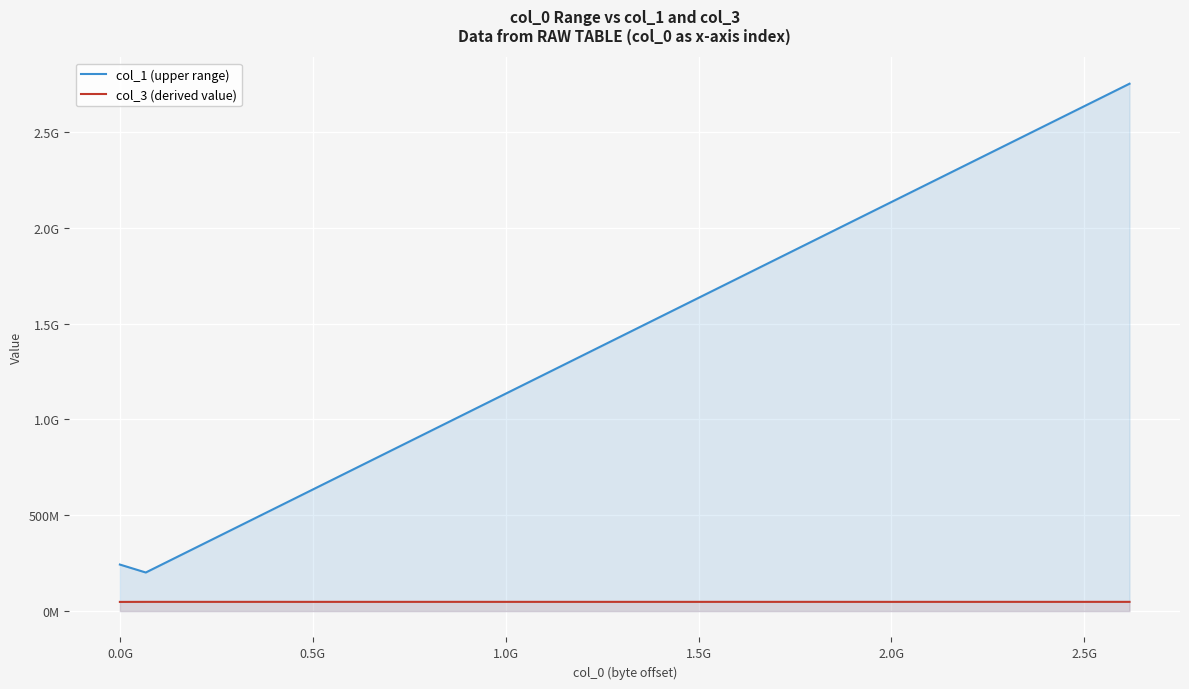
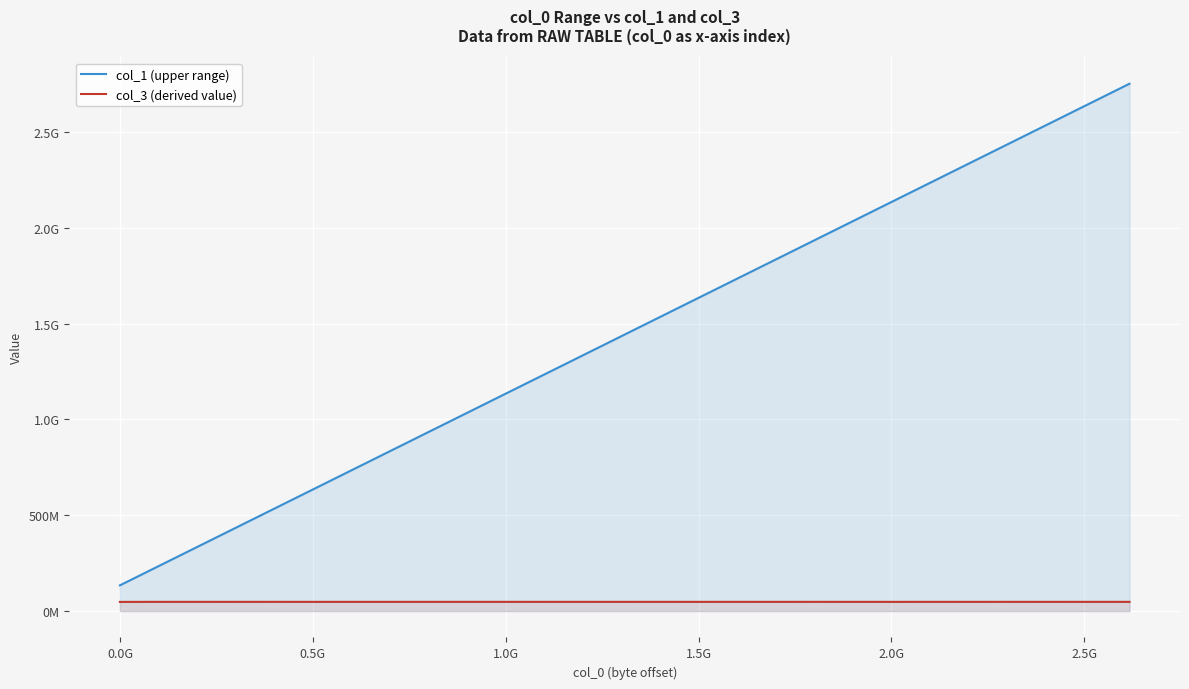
col_1 (upper range), 0.0G: 240000000 -> 130000000
